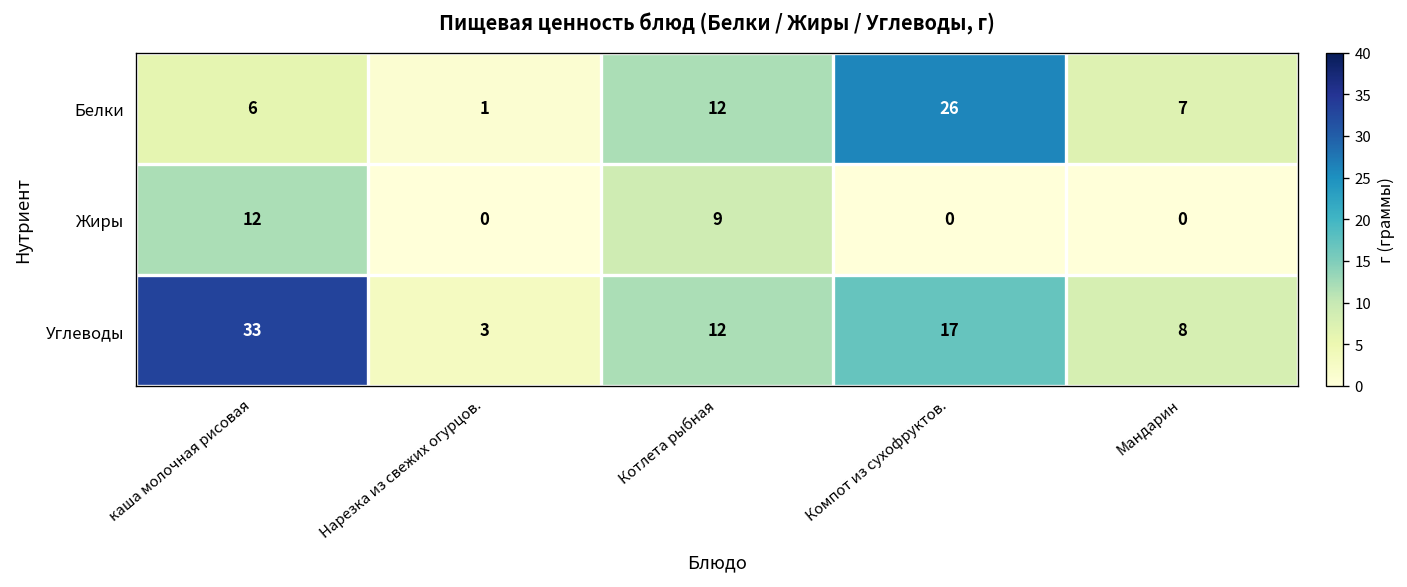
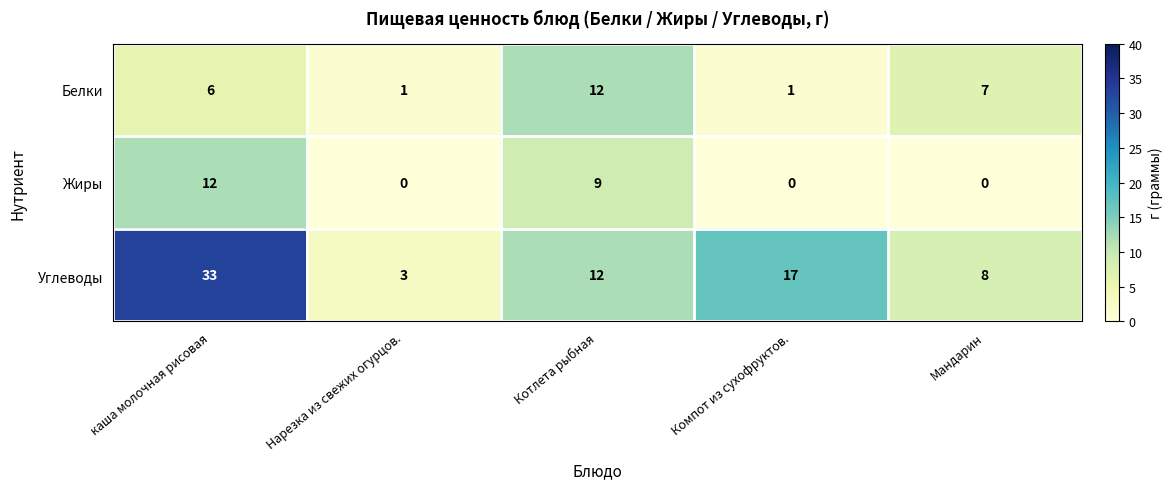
Белки, Компот из сухофруктов.: 26 -> 1
